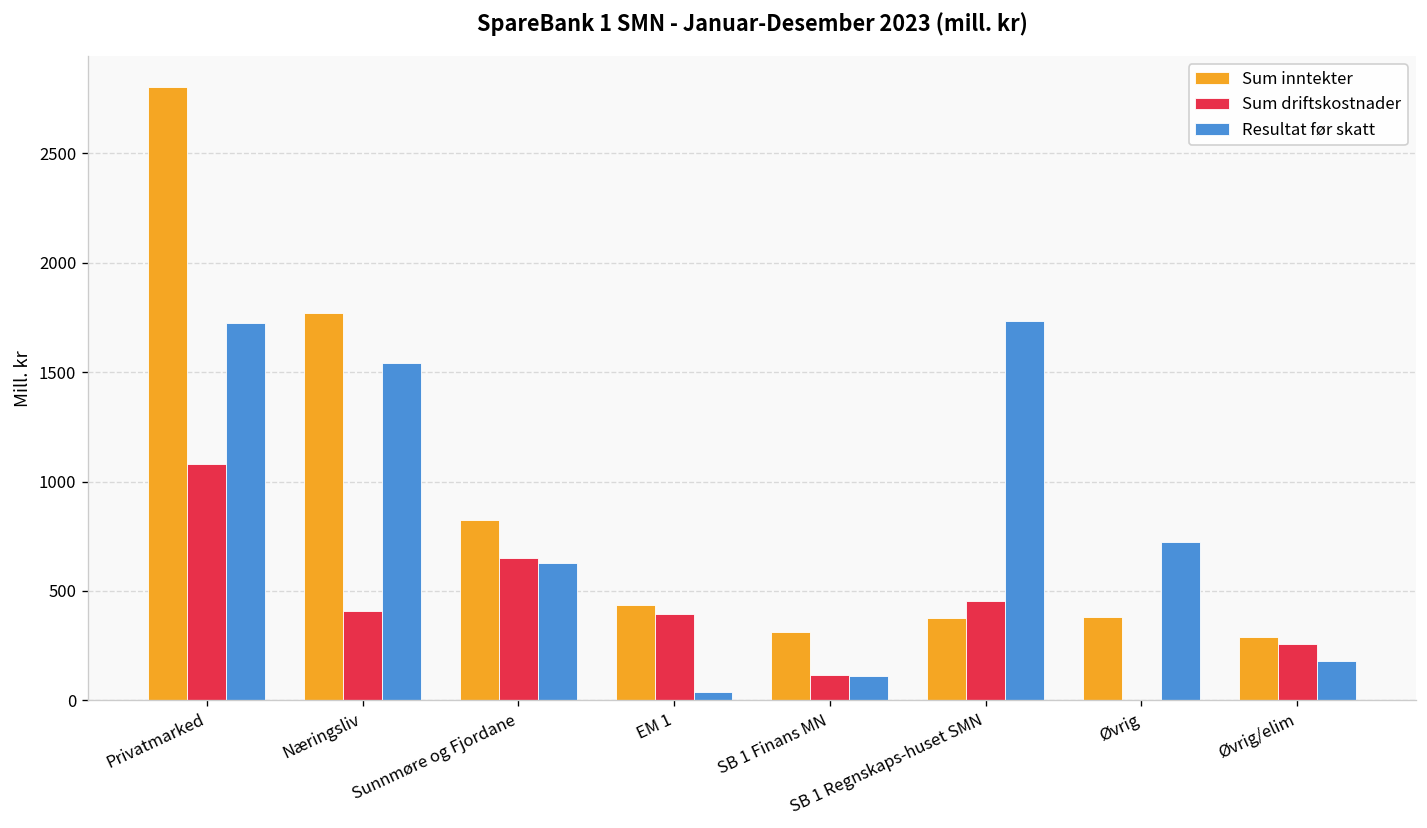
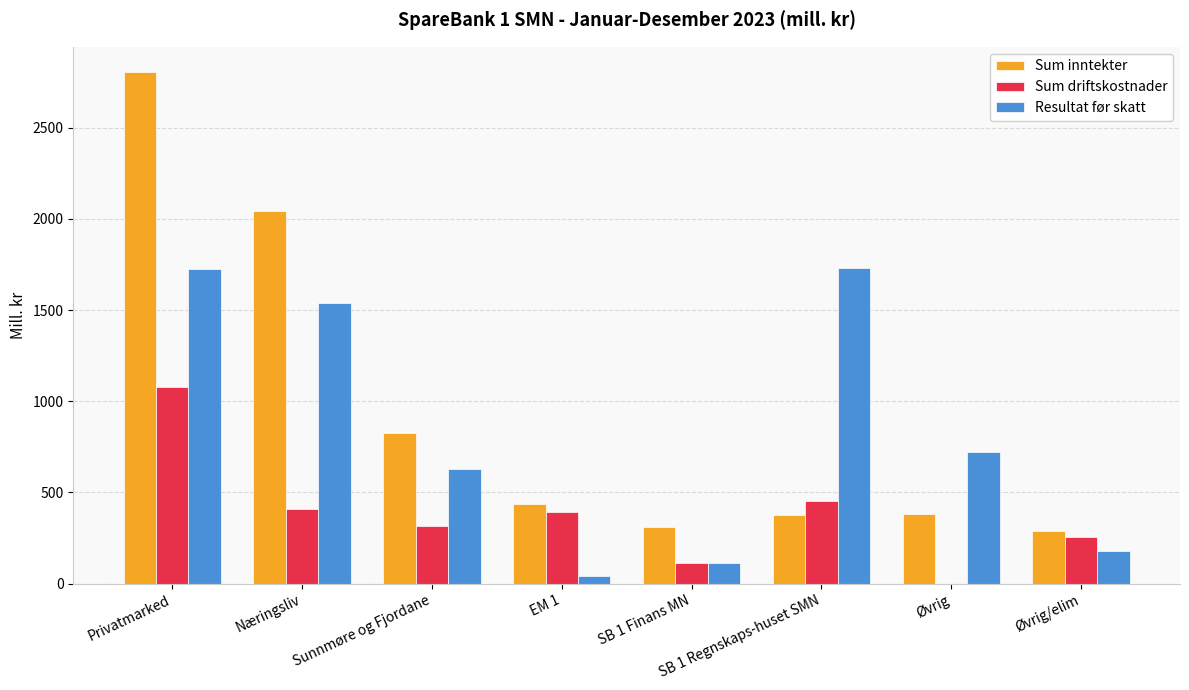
Sum inntekter, Næringsliv: 1770 -> 2040
Sum driftskostnader, Sunnmøre og Fjordane: 650 -> 320
